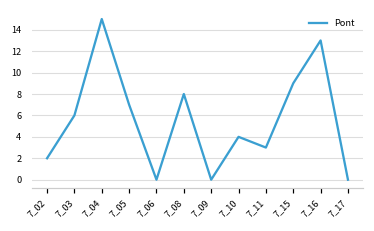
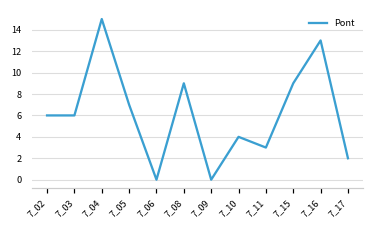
7_02: 2 -> 6
7_08: 8 -> 9
7_17: 0 -> 2
